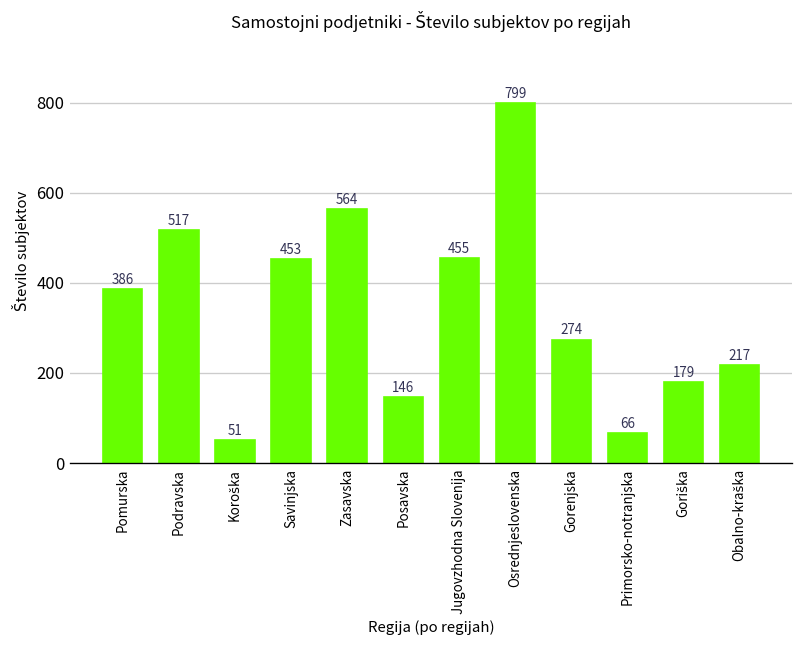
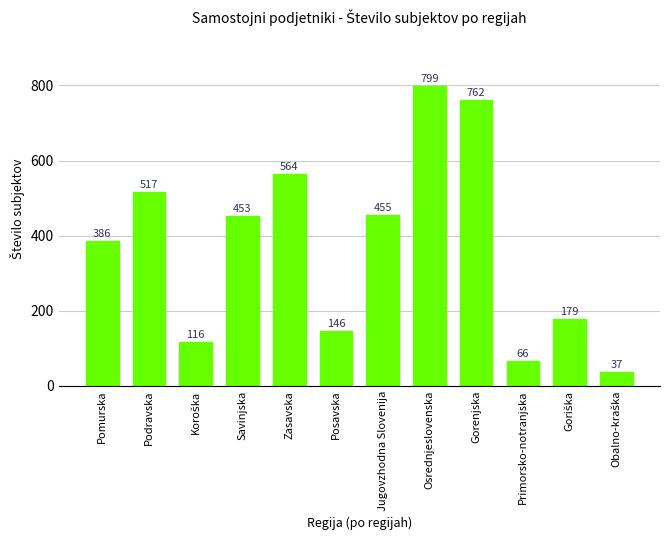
Koroška: 51 -> 116
Gorenjska: 274 -> 762
Obalno-kraška: 217 -> 37
